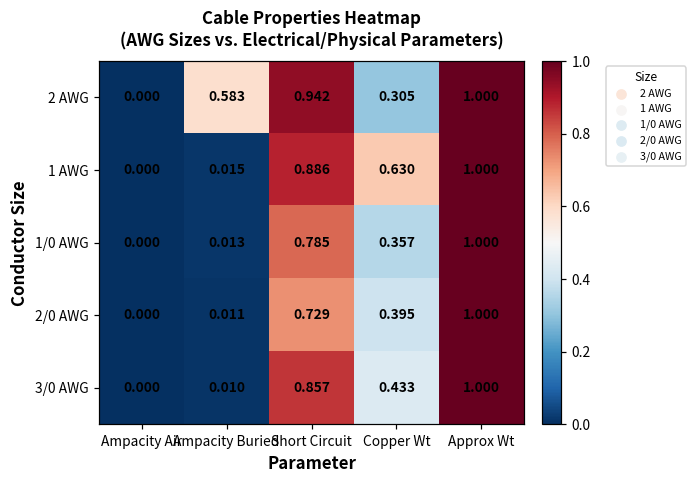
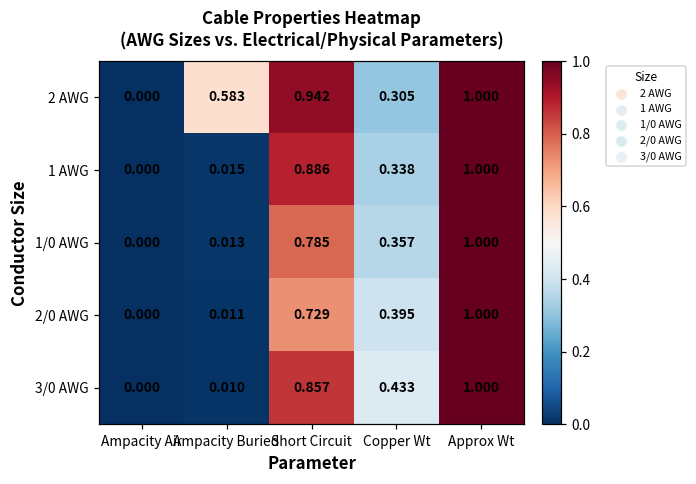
1 AWG, Copper Wt: 0.630 -> 0.338
